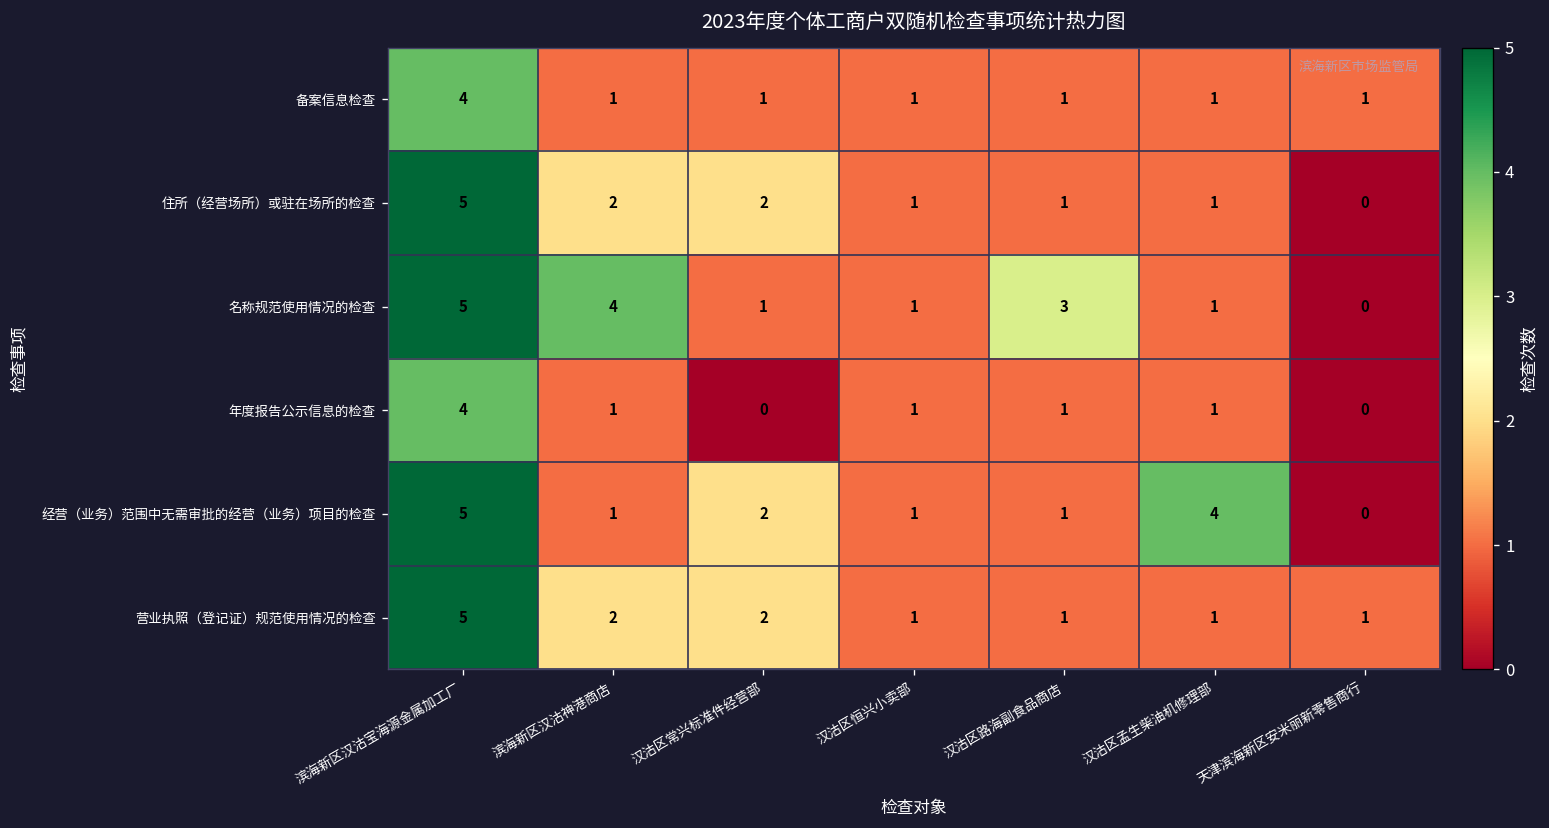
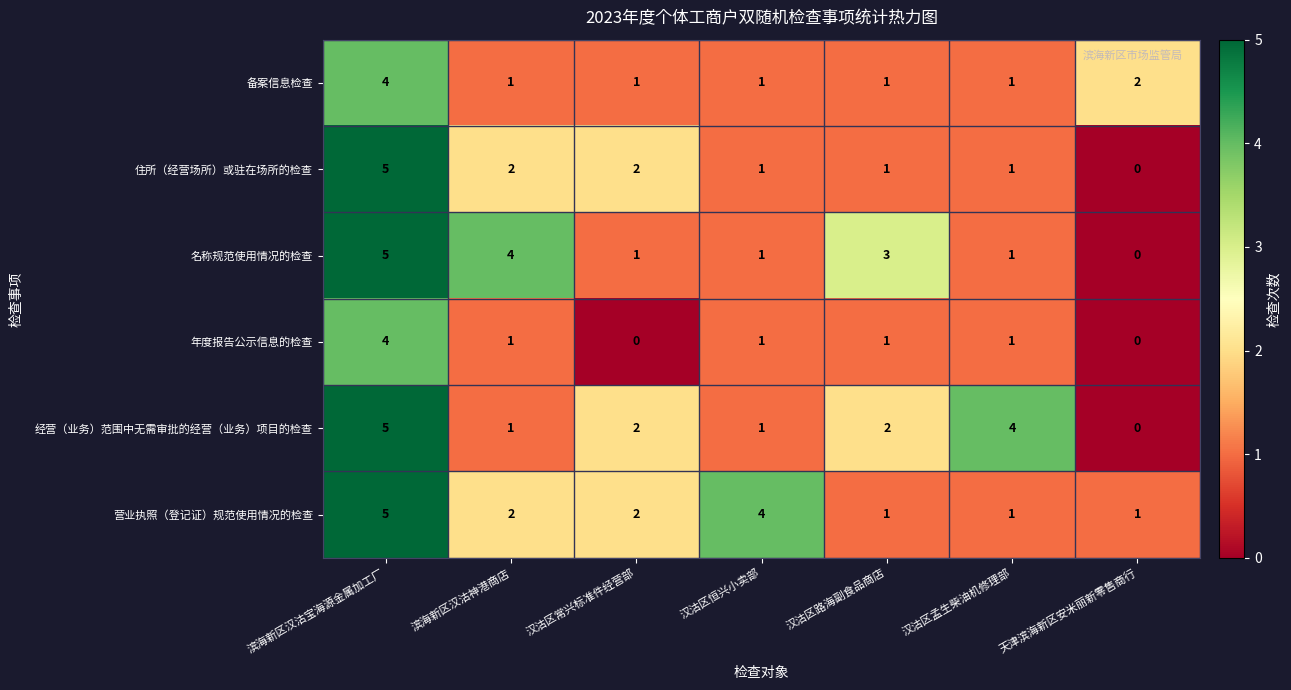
备案信息检查, 天津滨海新区安米丽新零售商行: 1 -> 2
经营（业务）范围中无需审批的经营（业务）项目的检查, 汉沽区路海副食品商店: 1 -> 2
营业执照（登记证）规范使用情况的检查, 汉沽区恒兴小卖部: 1 -> 4
